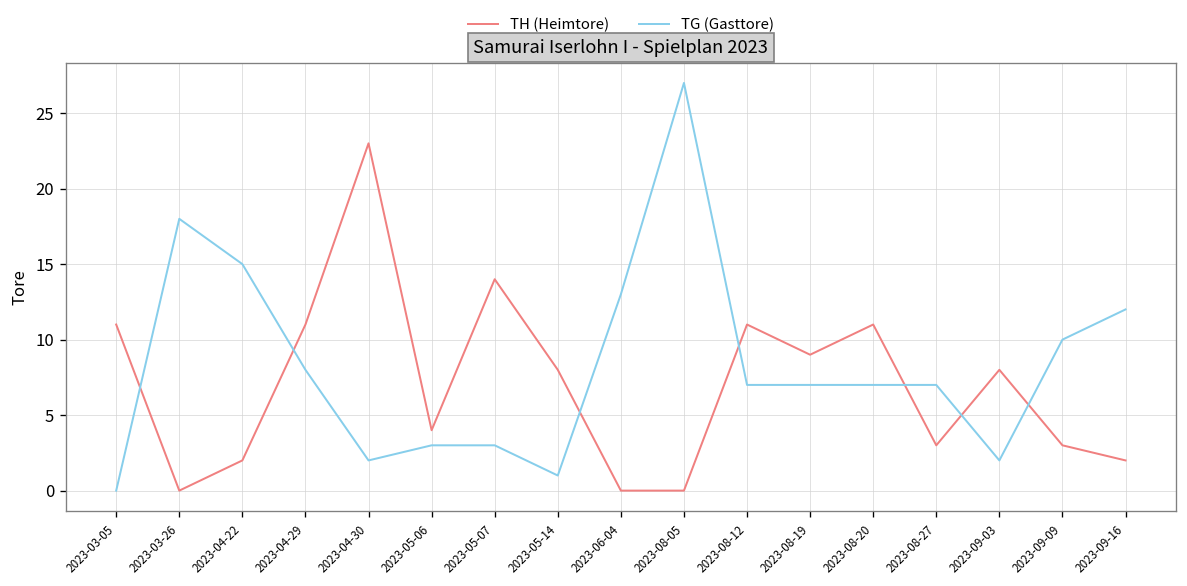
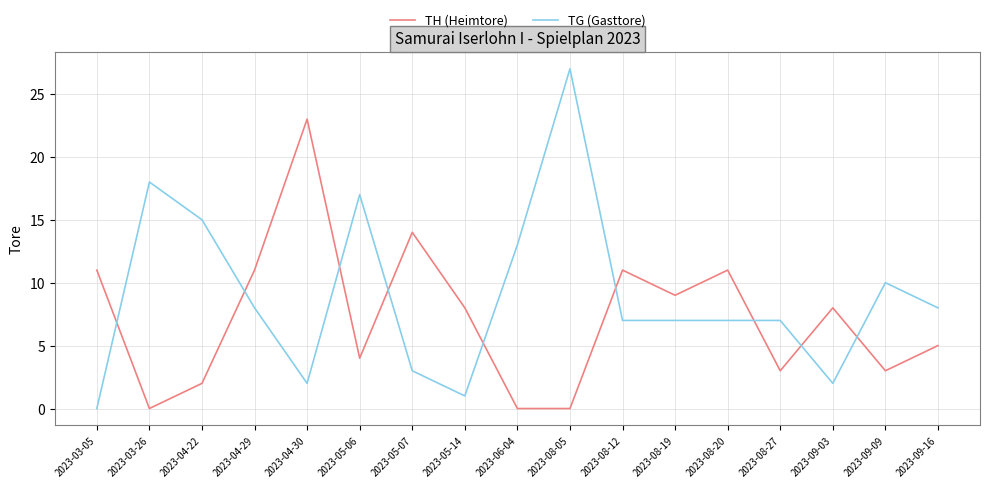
TG (Gasttore), 2023-05-06: 3 -> 17
TH (Heimtore), 2023-09-16: 2 -> 5
TG (Gasttore), 2023-09-16: 12 -> 8
